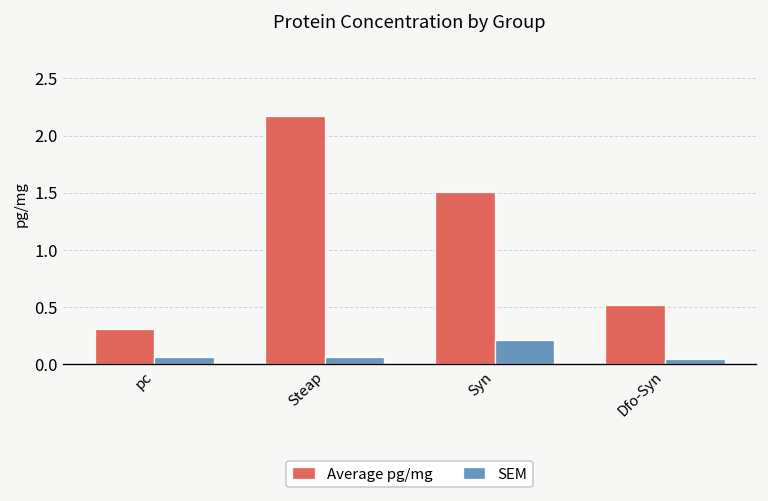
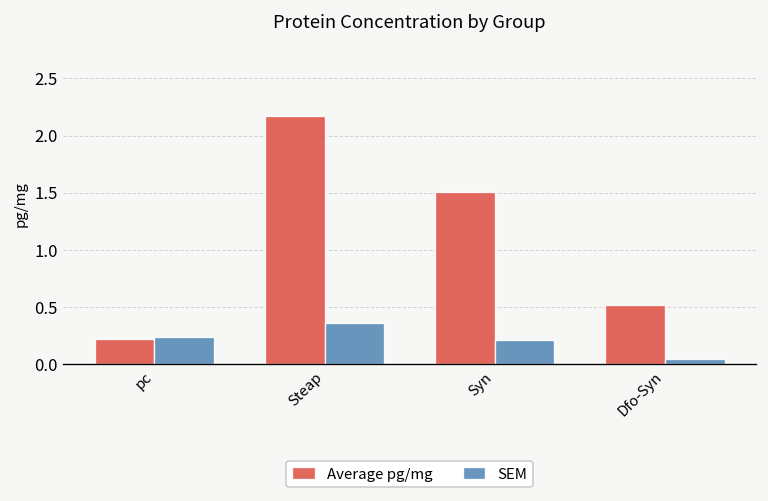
Average pg/mg, pc: 0.3 -> 0.2
SEM, pc: 0.1 -> 0.2
SEM, Steap: 0.1 -> 0.4
